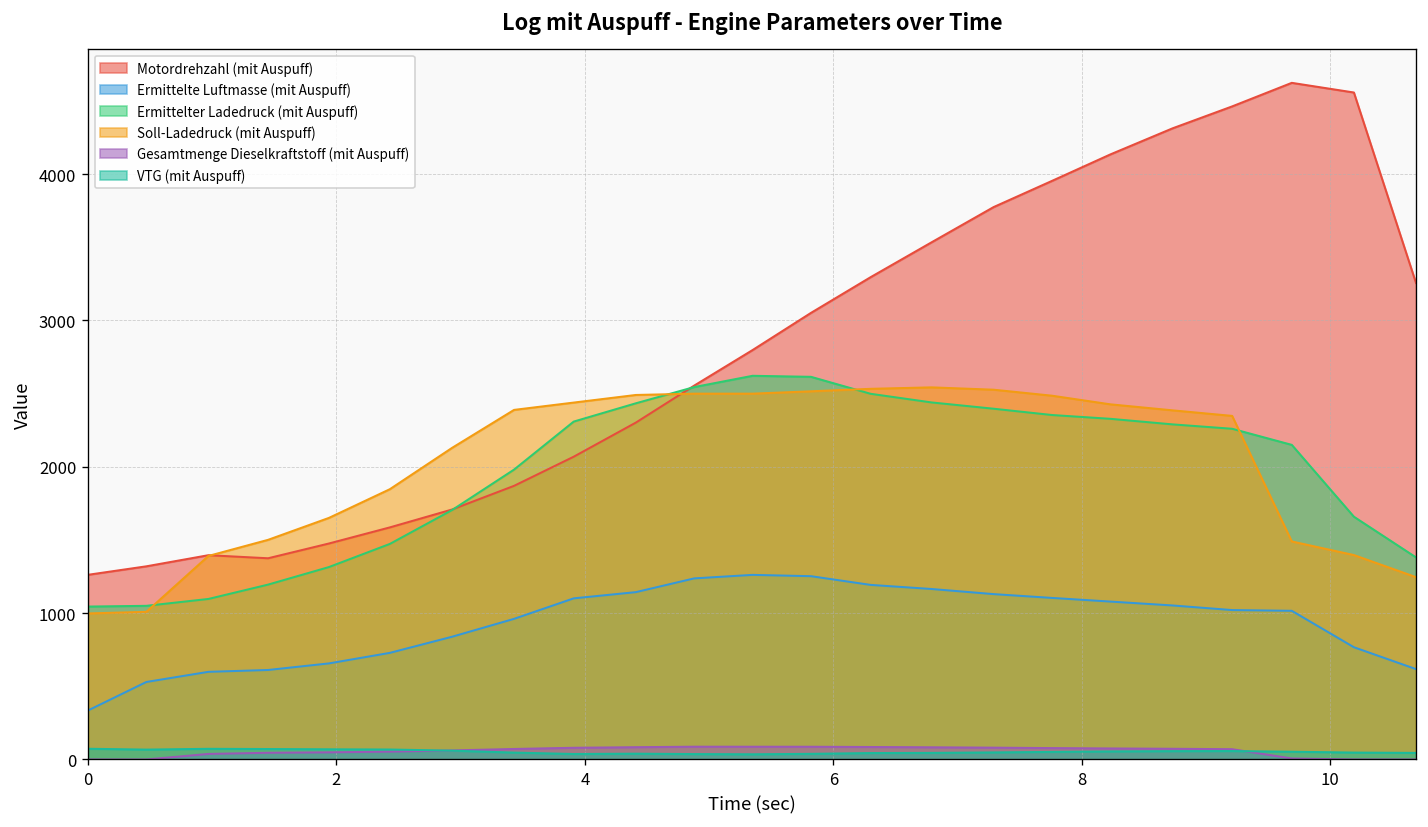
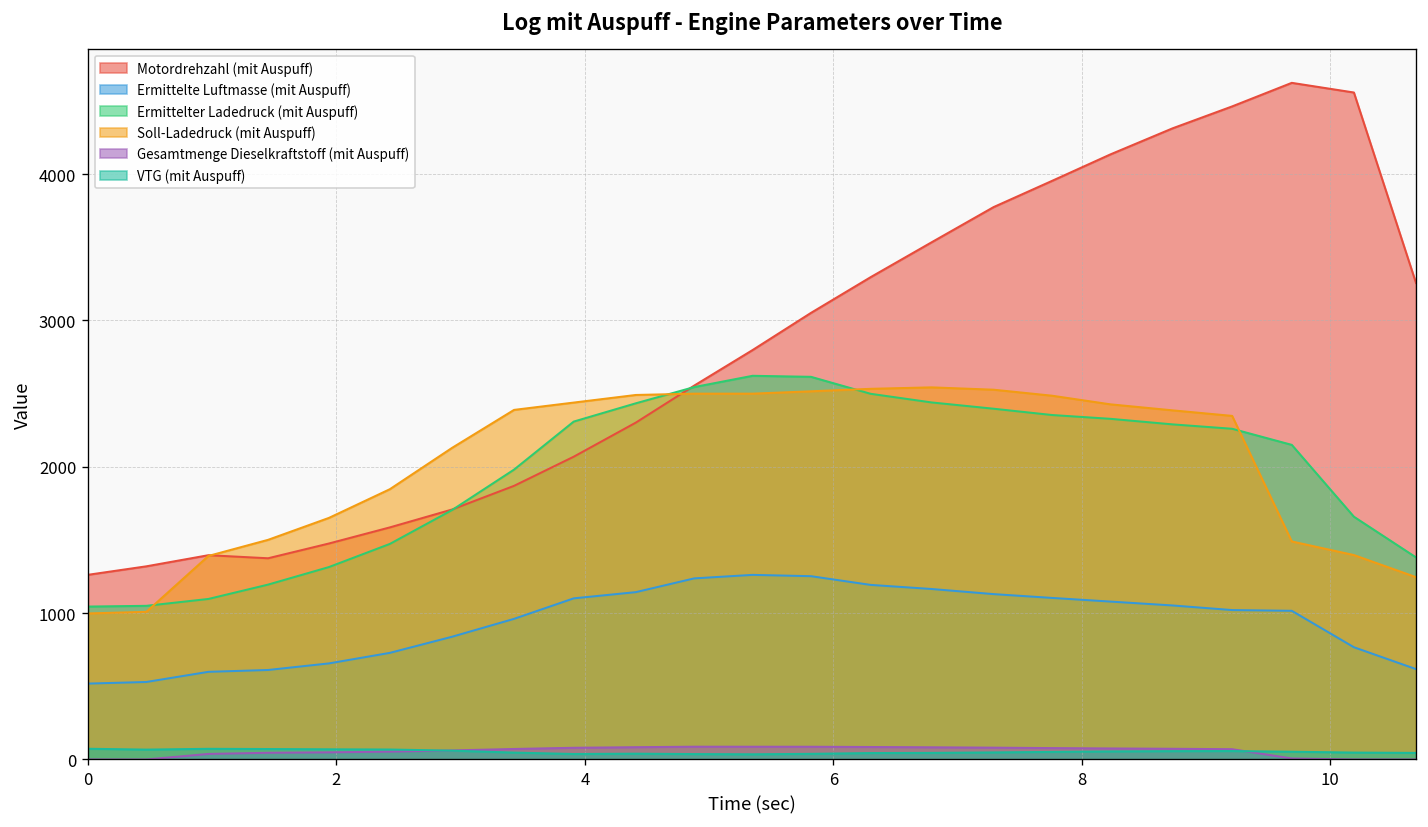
Ermittelte Luftmasse (mit Auspuff), 0: 330 -> 520
